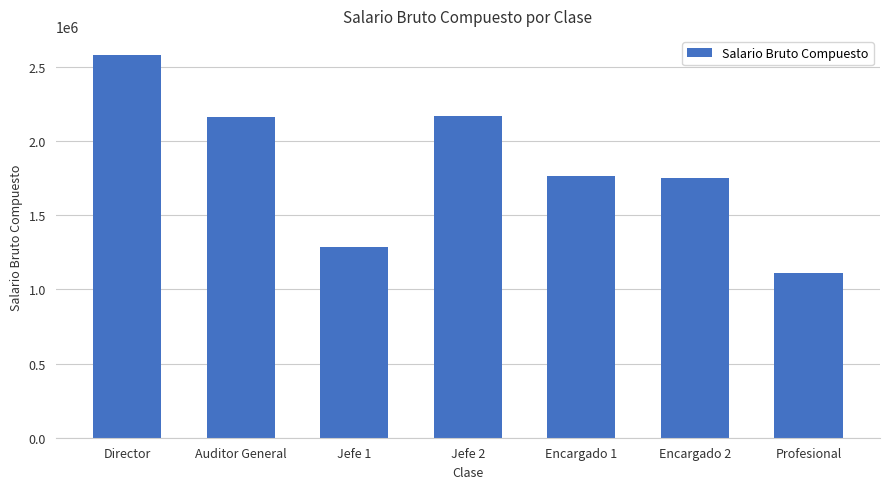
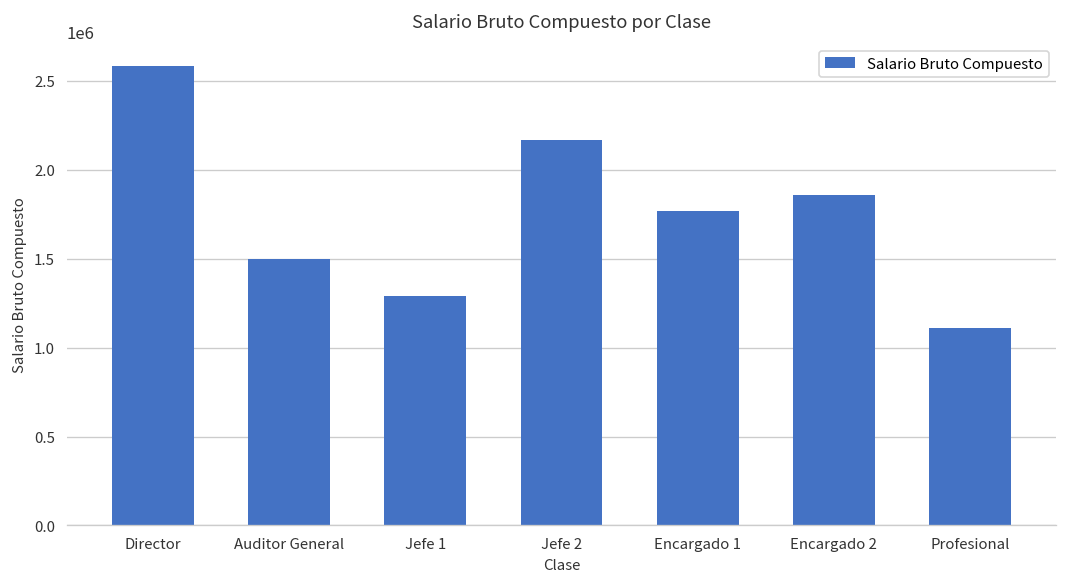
Auditor General: 2160000 -> 1500000
Encargado 2: 1750000 -> 1860000
